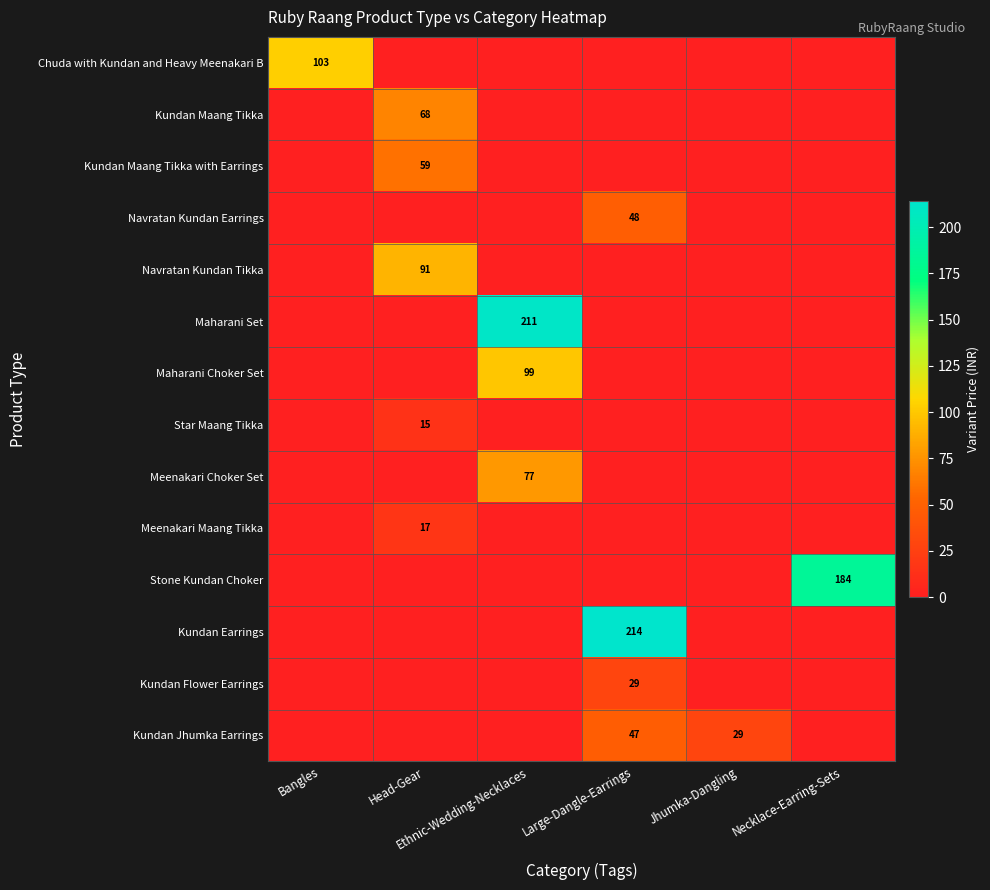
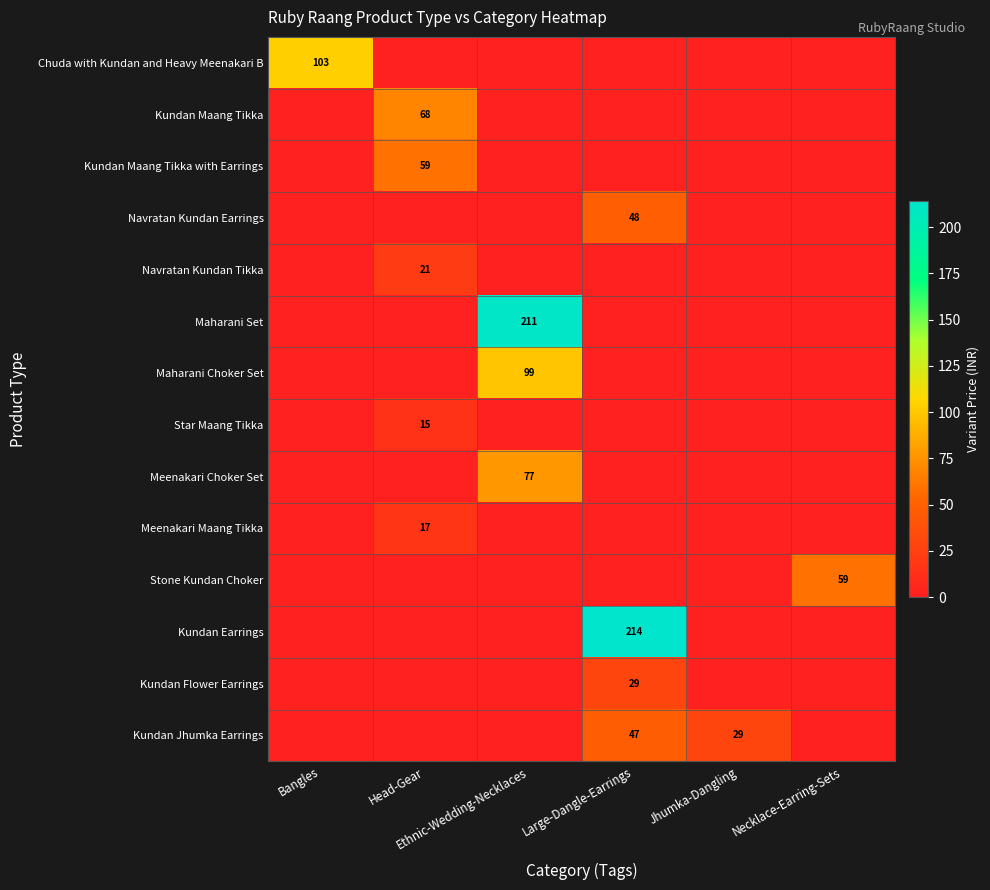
Navratan Kundan Tikka, Head-Gear: 91 -> 21
Stone Kundan Choker, Necklace-Earring-Sets: 184 -> 59
